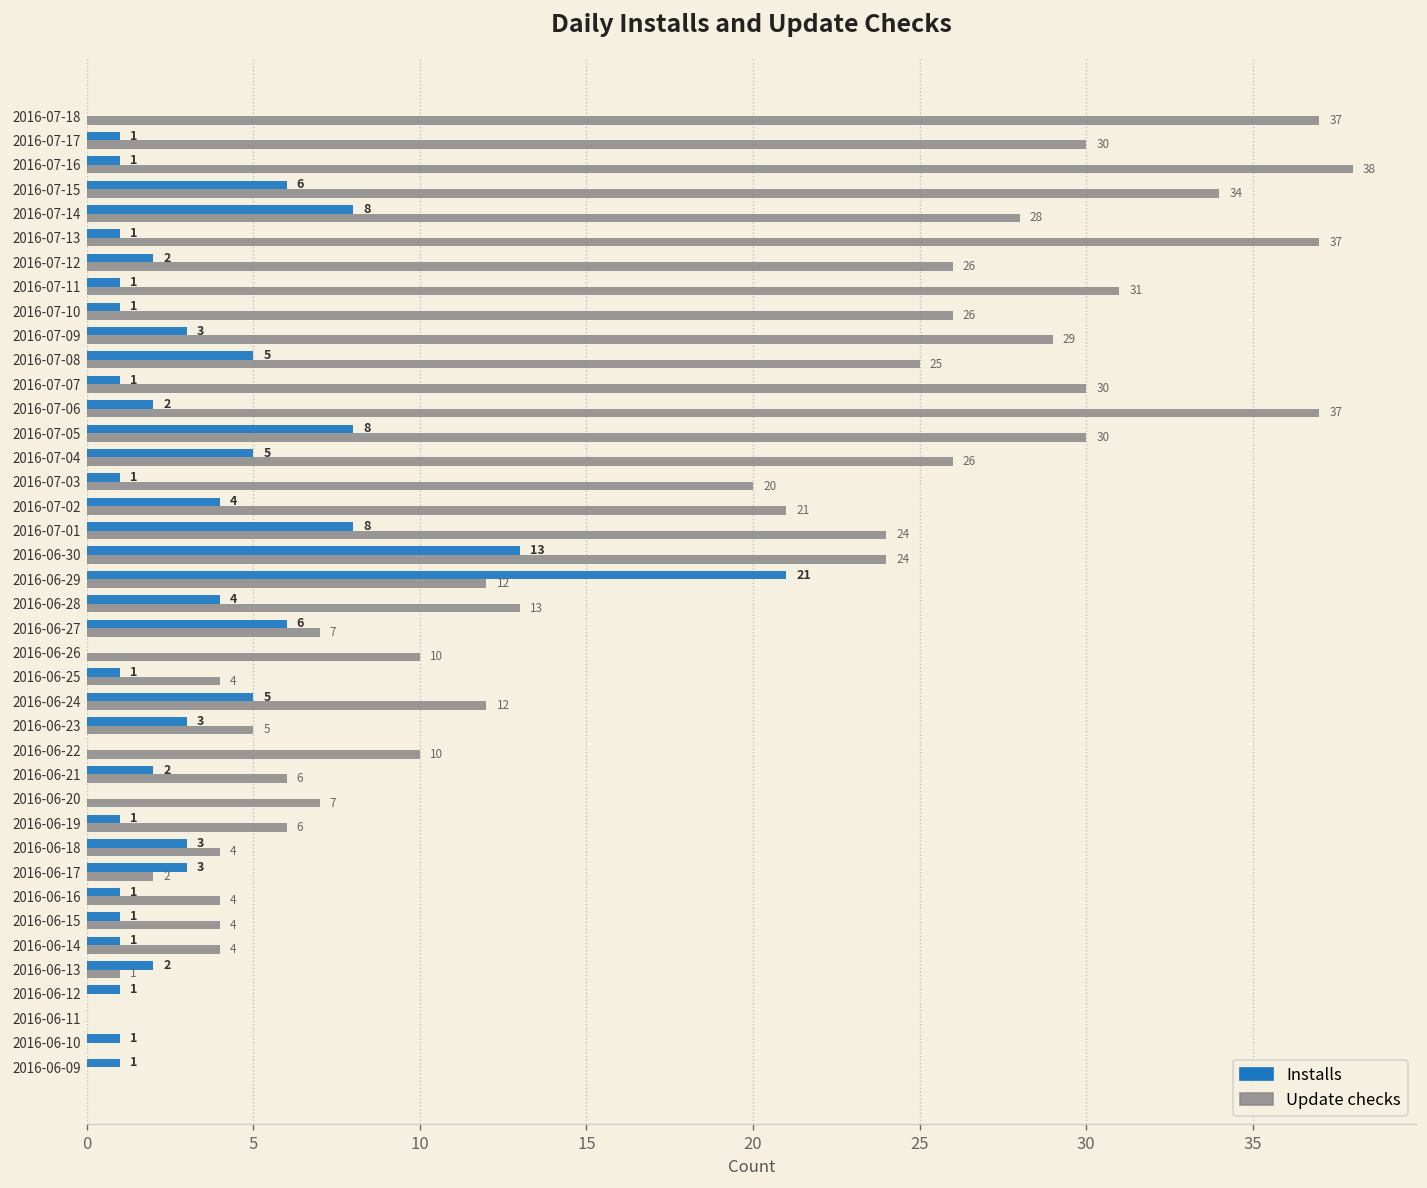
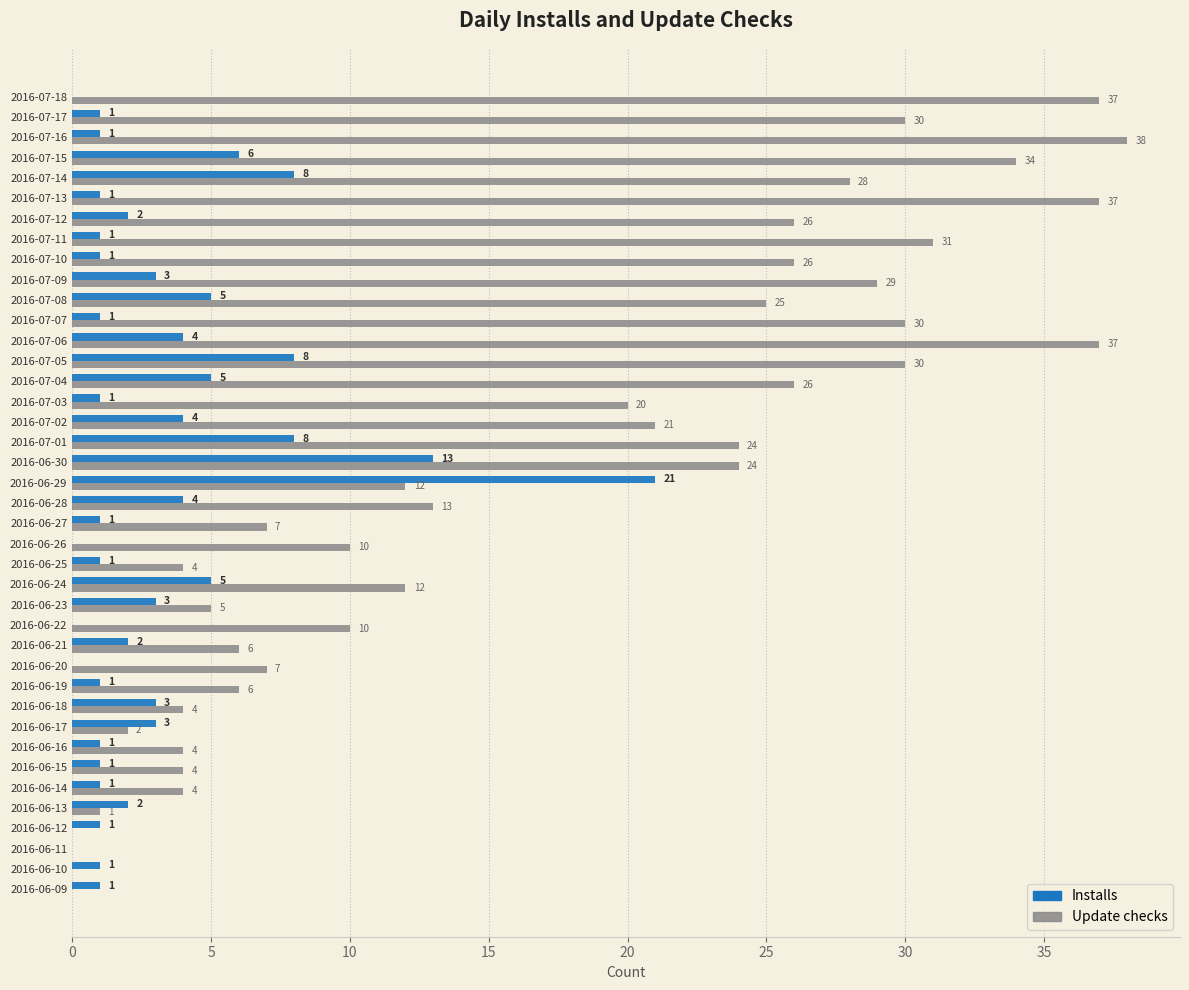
Installs, 2016-07-06: 2 -> 4
Installs, 2016-06-27: 6 -> 1
